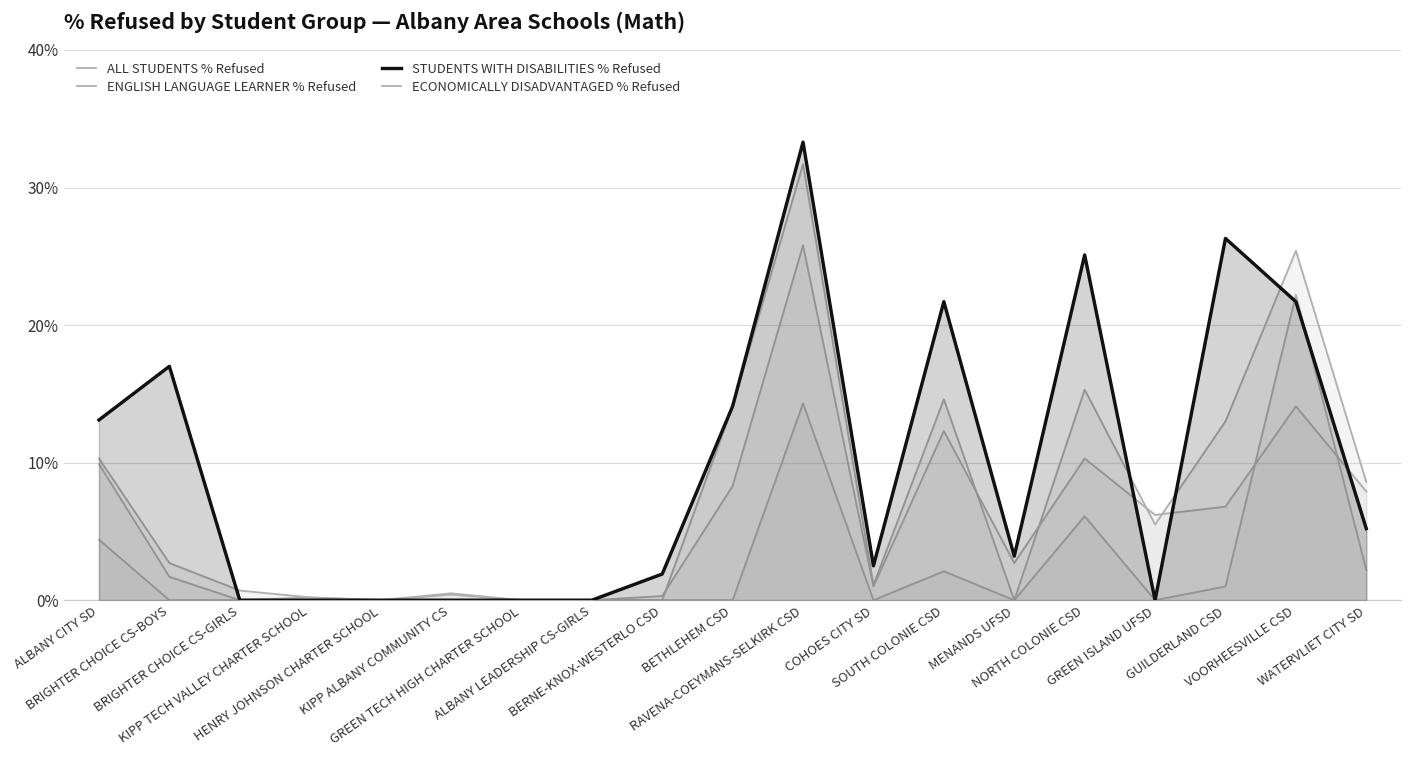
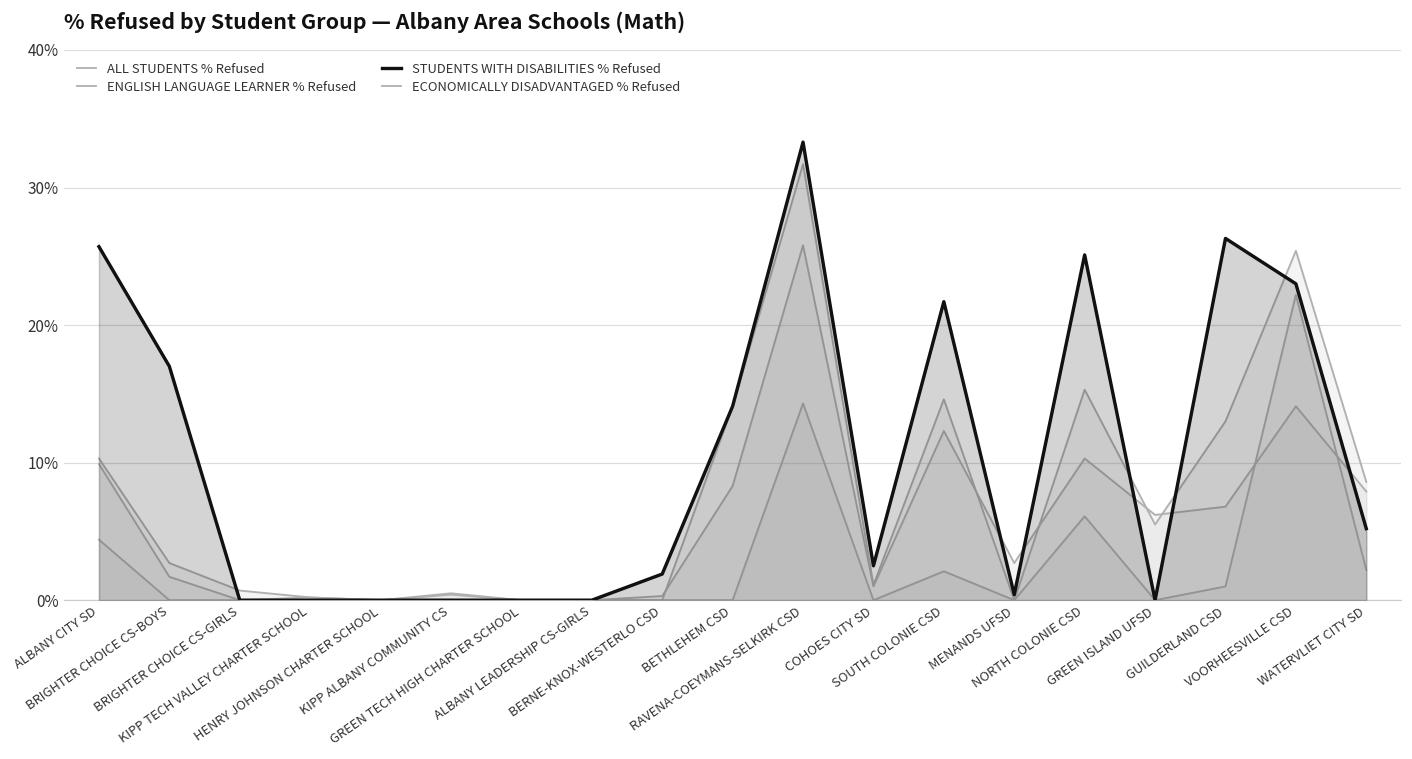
STUDENTS WITH DISABILITIES % Refused, ALBANY CITY SD: 13.1% -> 25.7%
STUDENTS WITH DISABILITIES % Refused, MENANDS UFSD: 3.2% -> 0.4%
STUDENTS WITH DISABILITIES % Refused, VOORHEESVILLE CSD: 21.7% -> 23.0%
